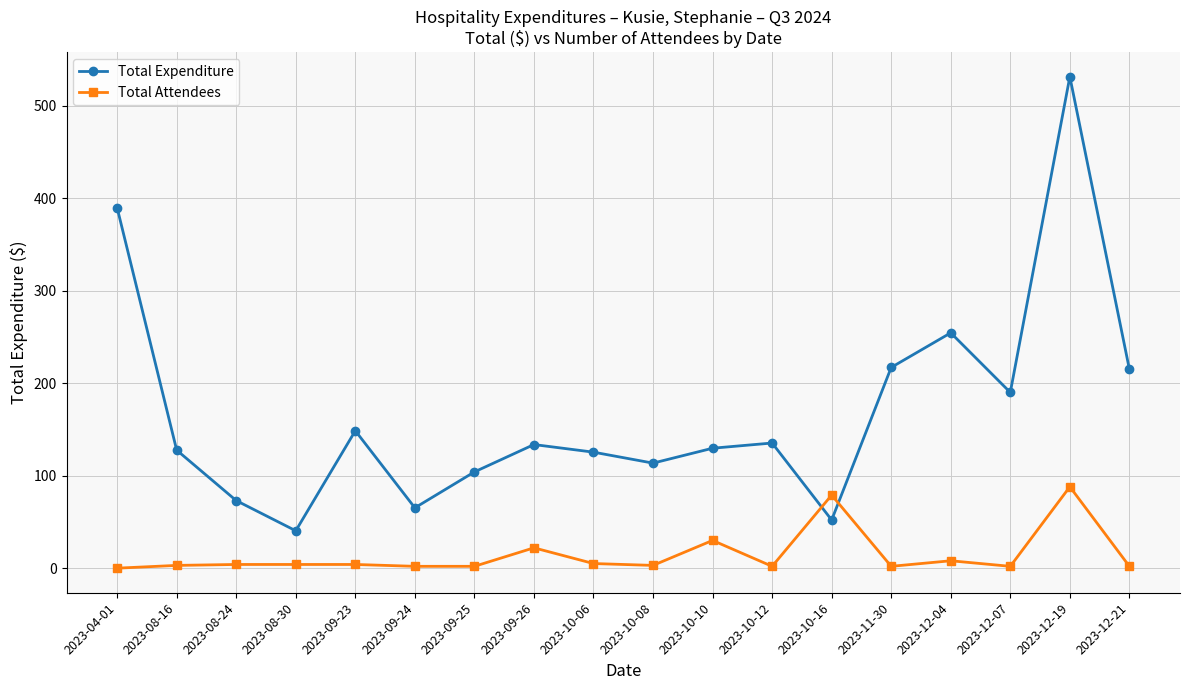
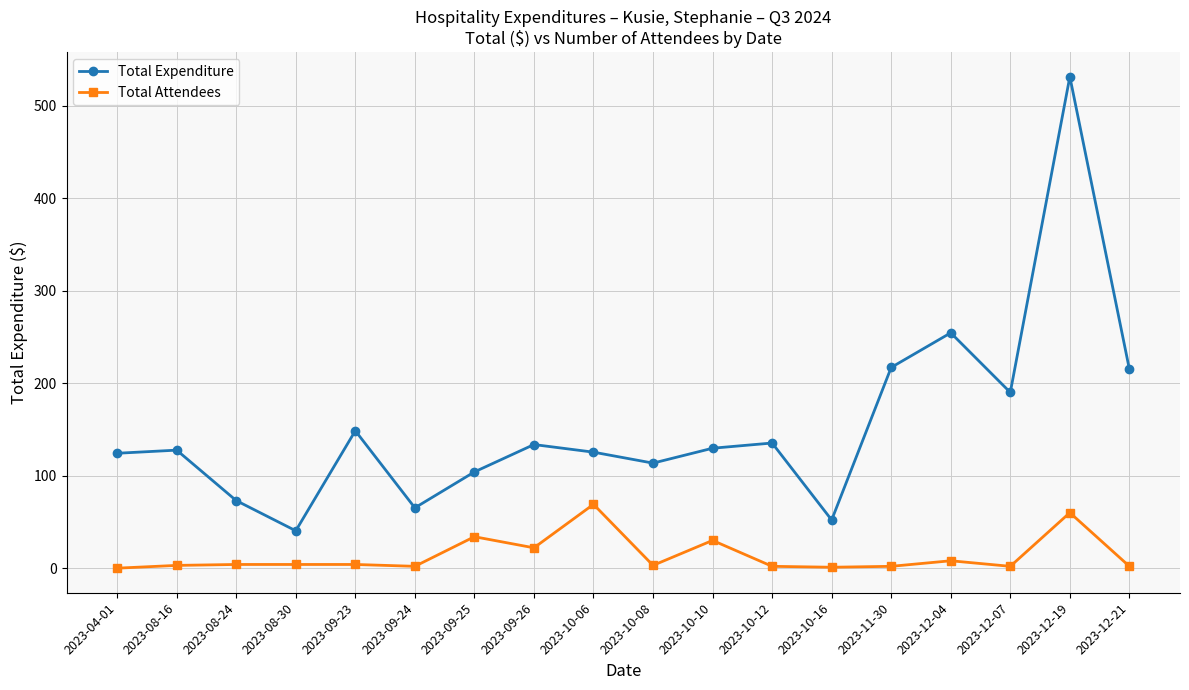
Total Expenditure, 2023-04-01: 390 -> 120
Total Attendees, 2023-09-25: 0 -> 30
Total Attendees, 2023-10-06: 10 -> 70
Total Attendees, 2023-10-16: 80 -> 0
Total Attendees, 2023-12-19: 90 -> 60
